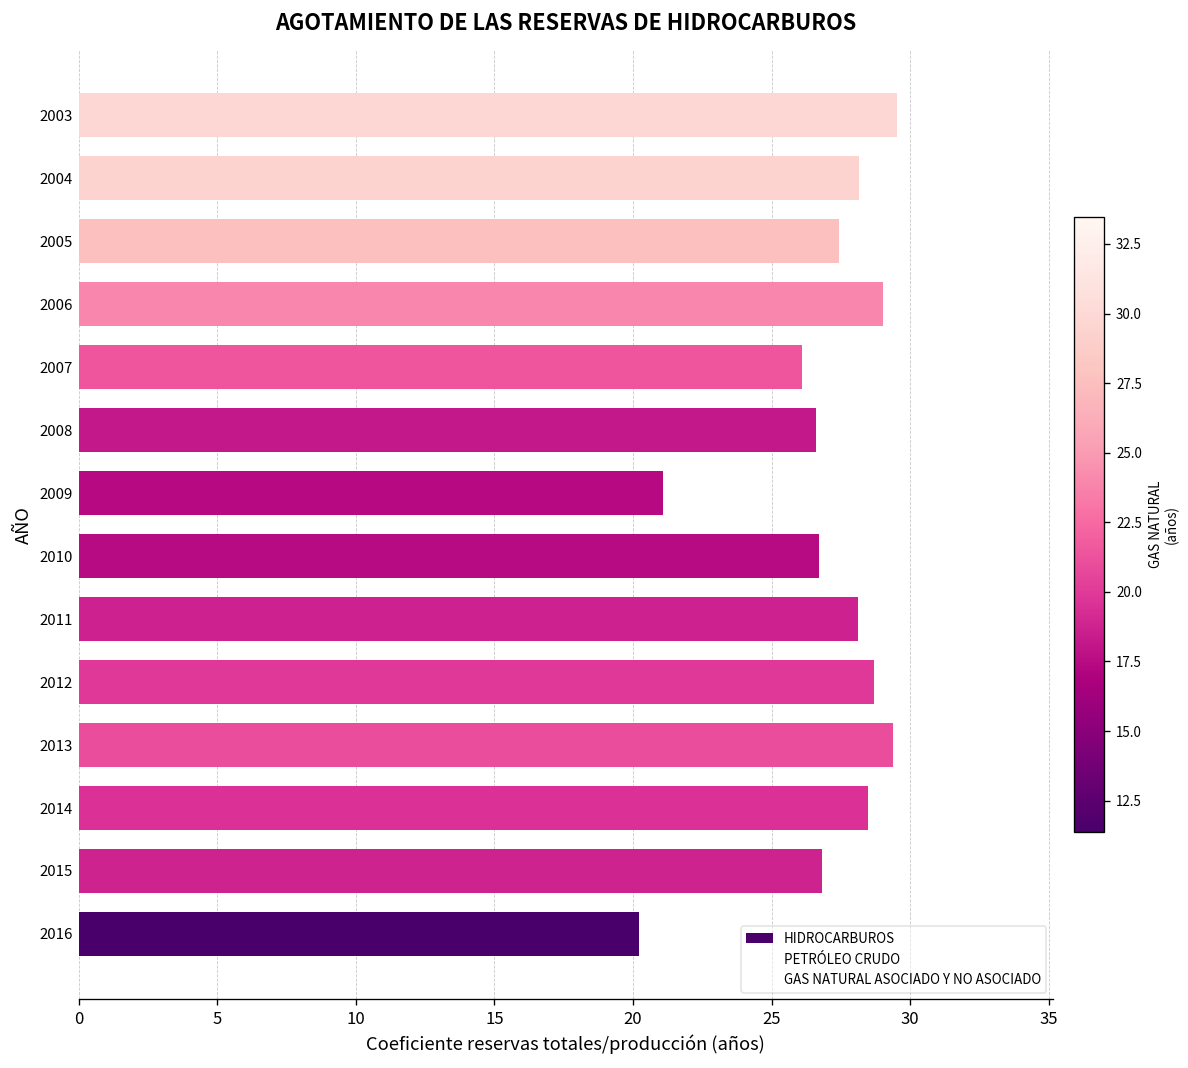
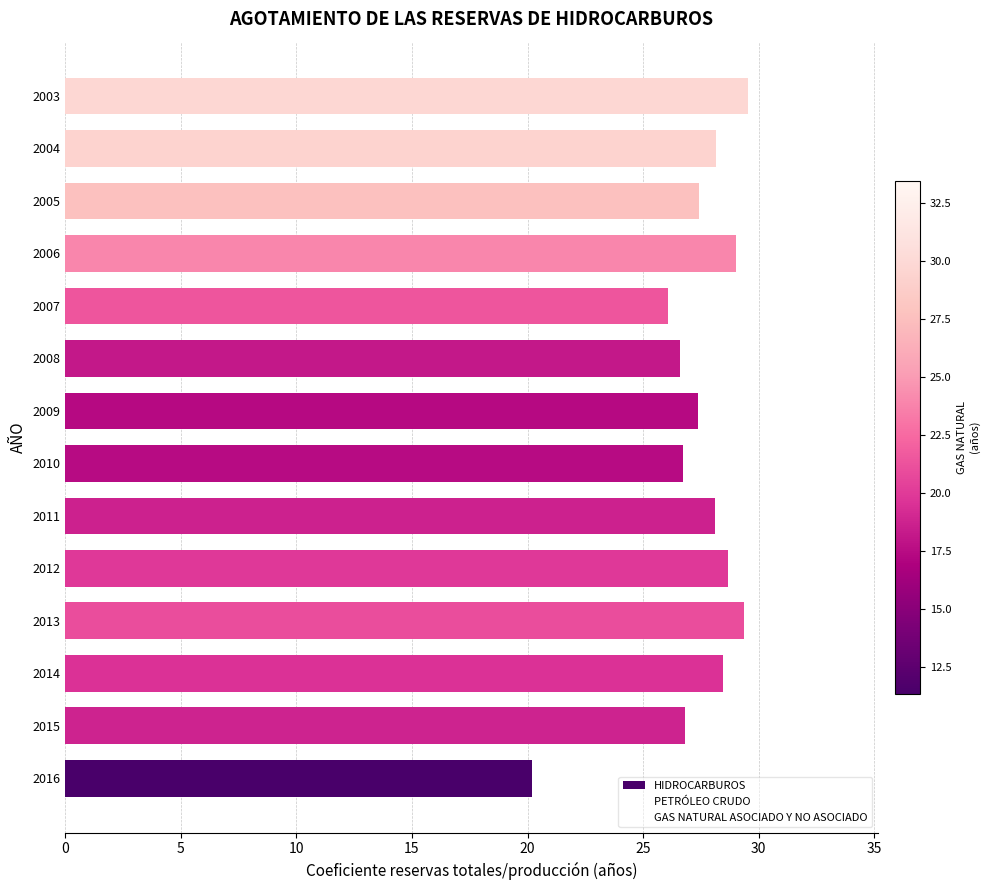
HIDROCARBUROS, 2009: 21.1 -> 27.4
